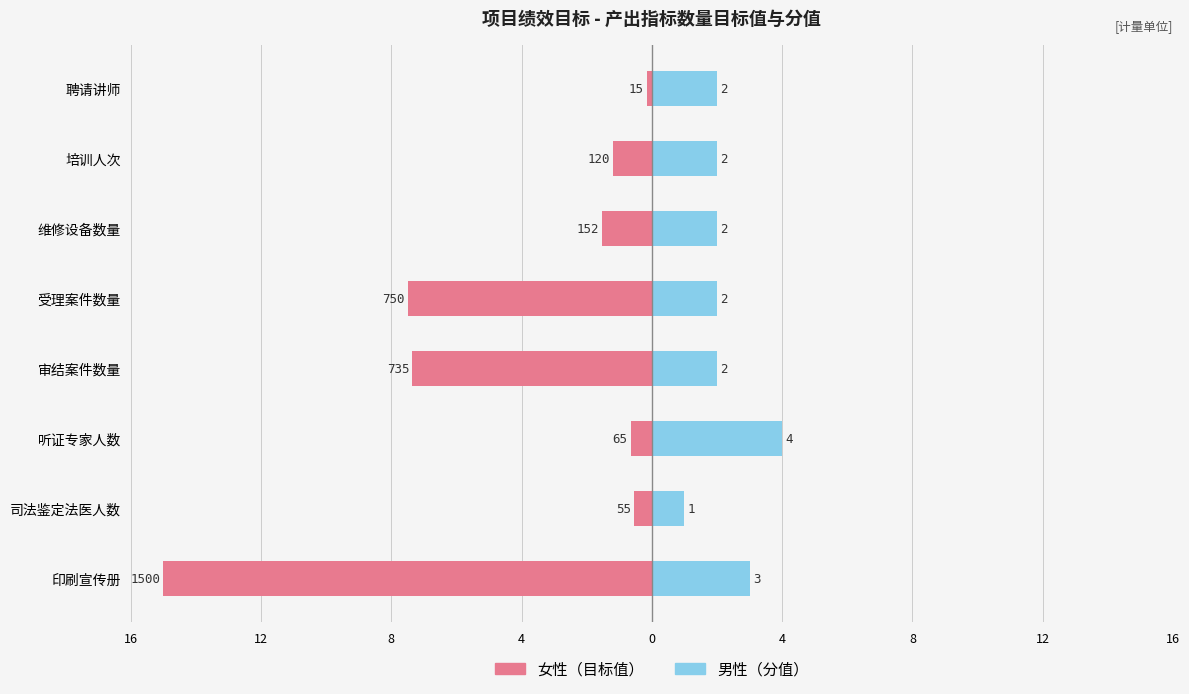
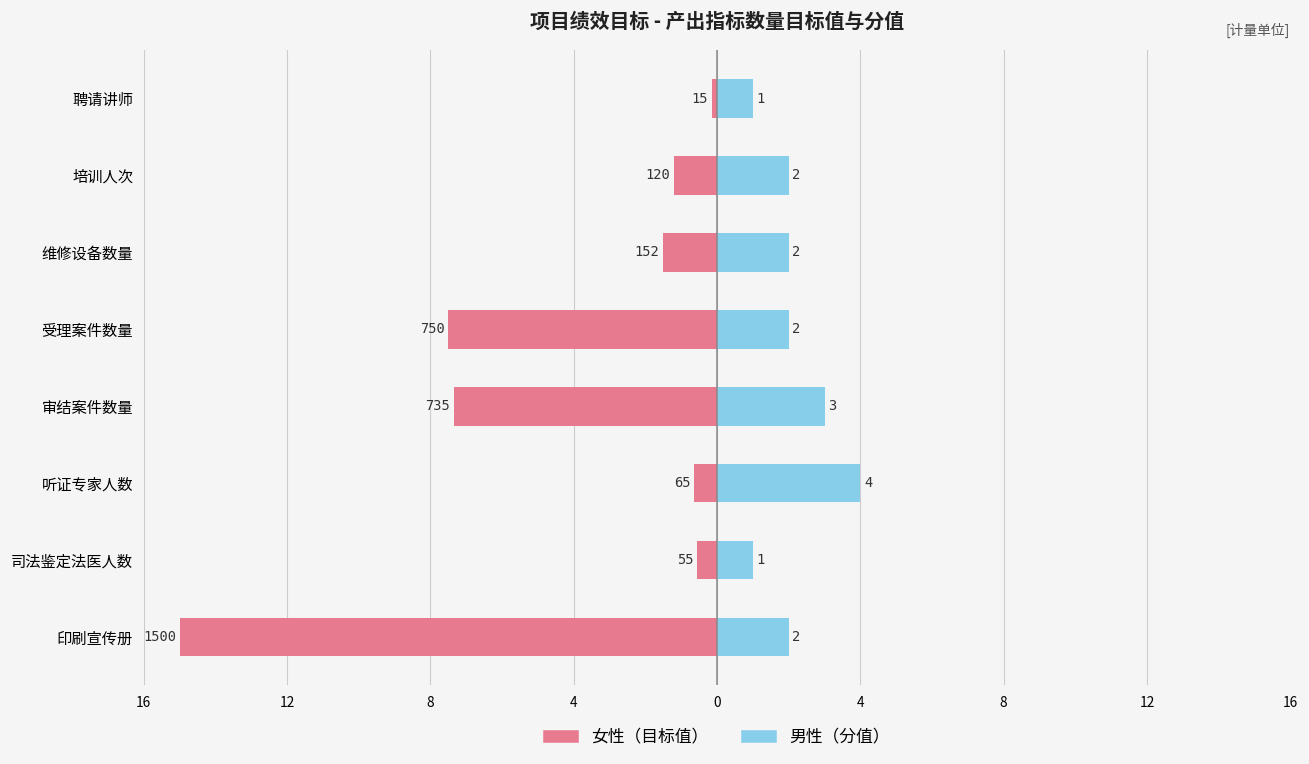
男性（分值）, 聘请讲师: 2 -> 1
男性（分值）, 审结案件数量: 2 -> 3
男性（分值）, 印刷宣传册: 3 -> 2
